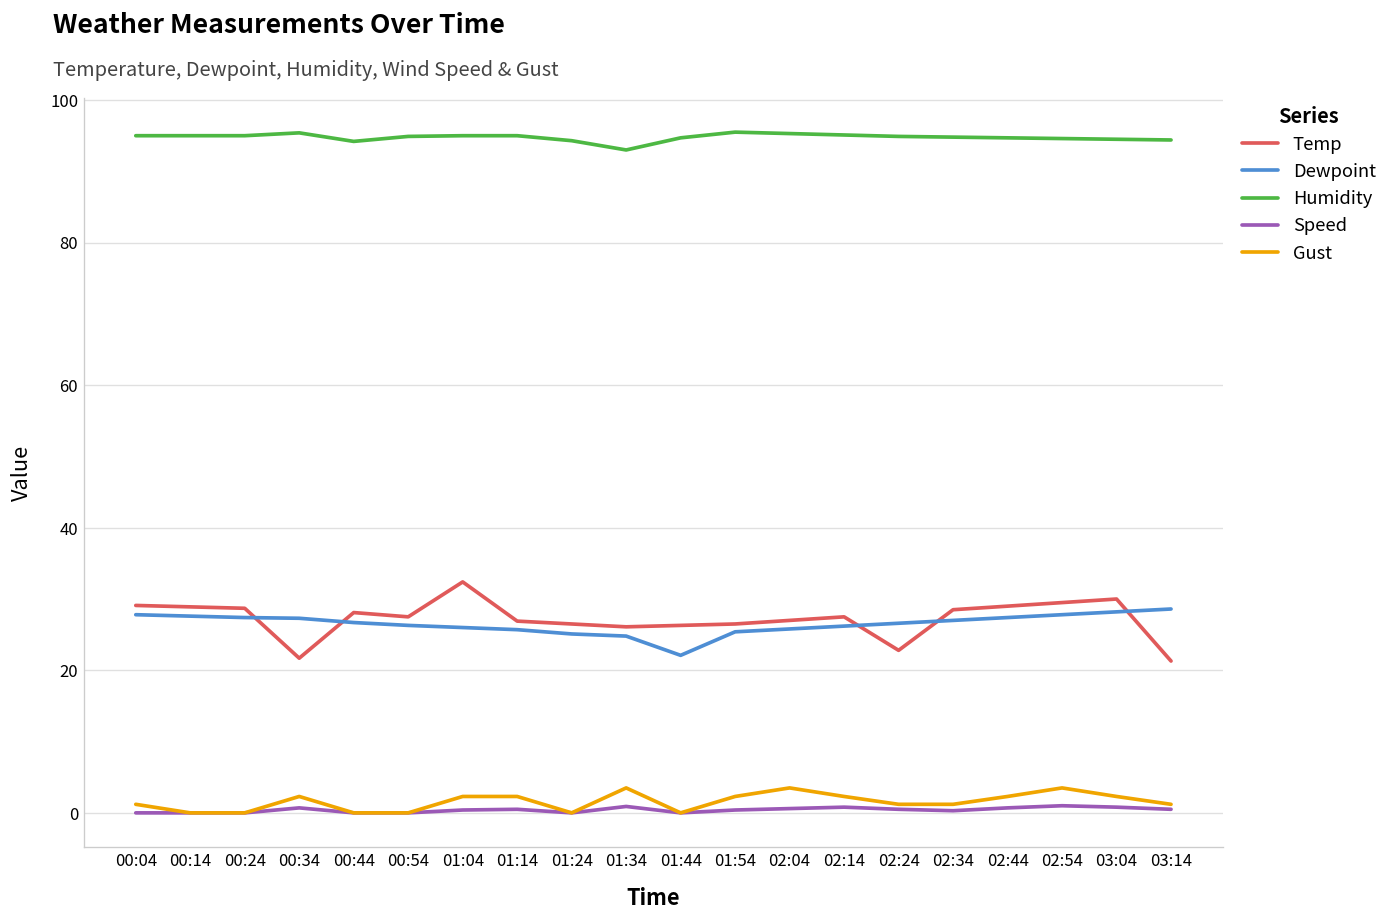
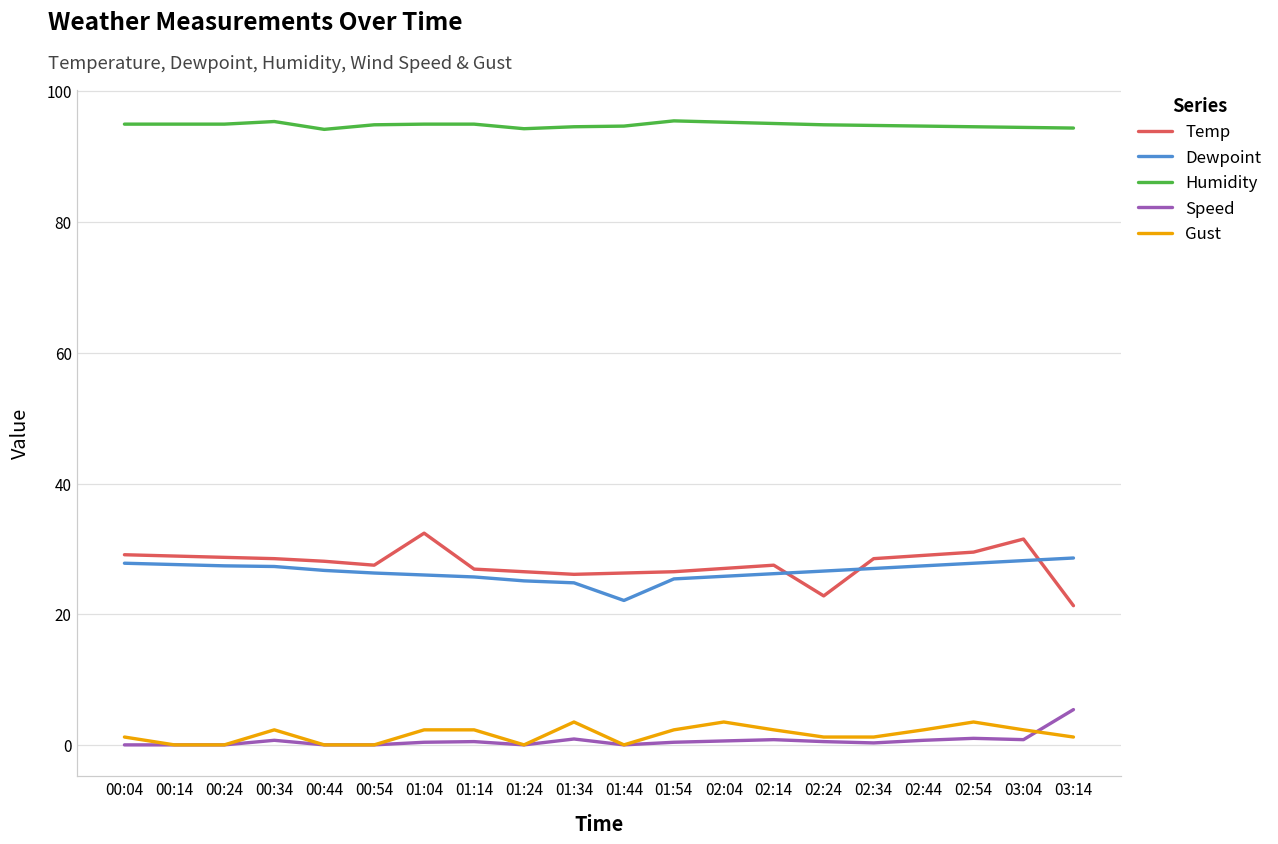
Temp, 00:34: 22 -> 29
Humidity, 01:34: 93 -> 95
Temp, 03:04: 30 -> 32
Speed, 03:14: 1 -> 5
